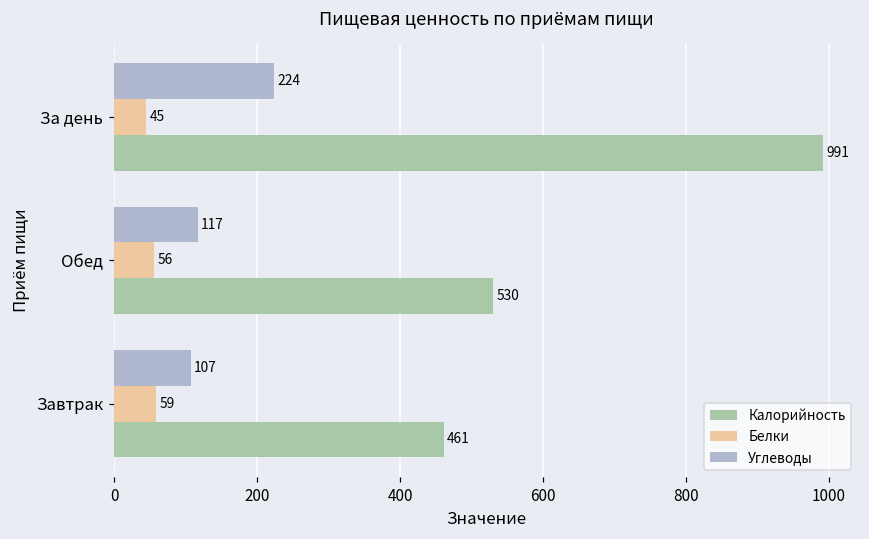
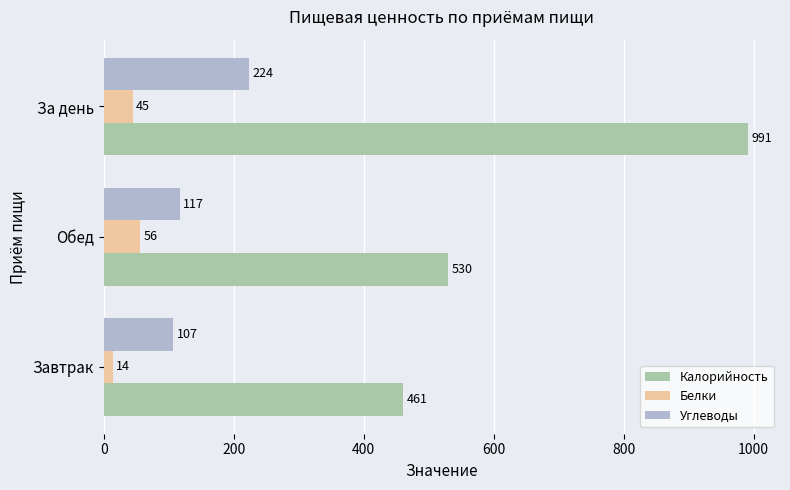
Белки, Завтрак: 59 -> 14
